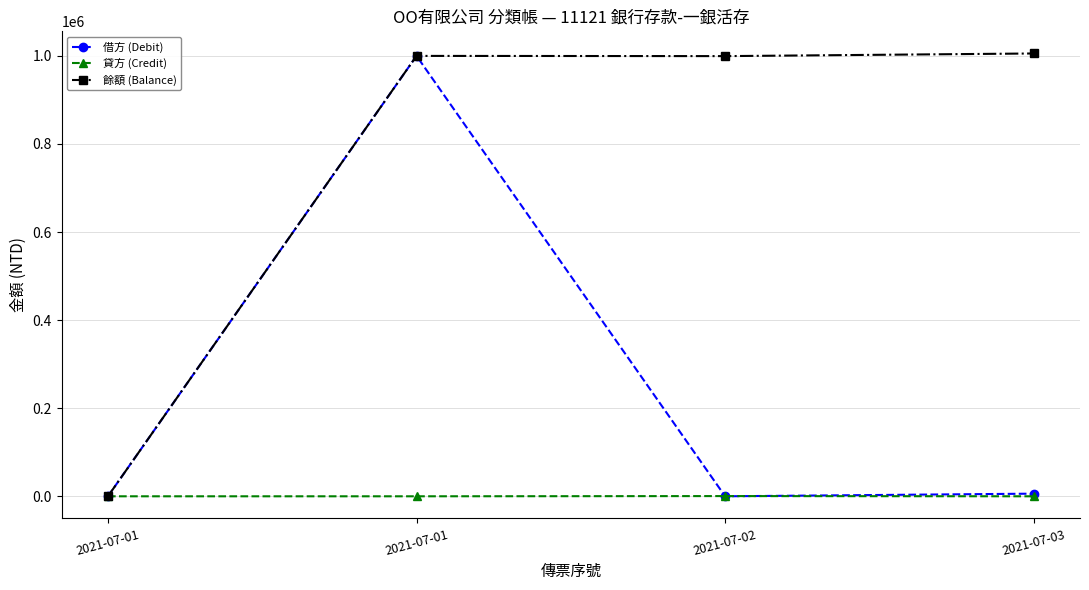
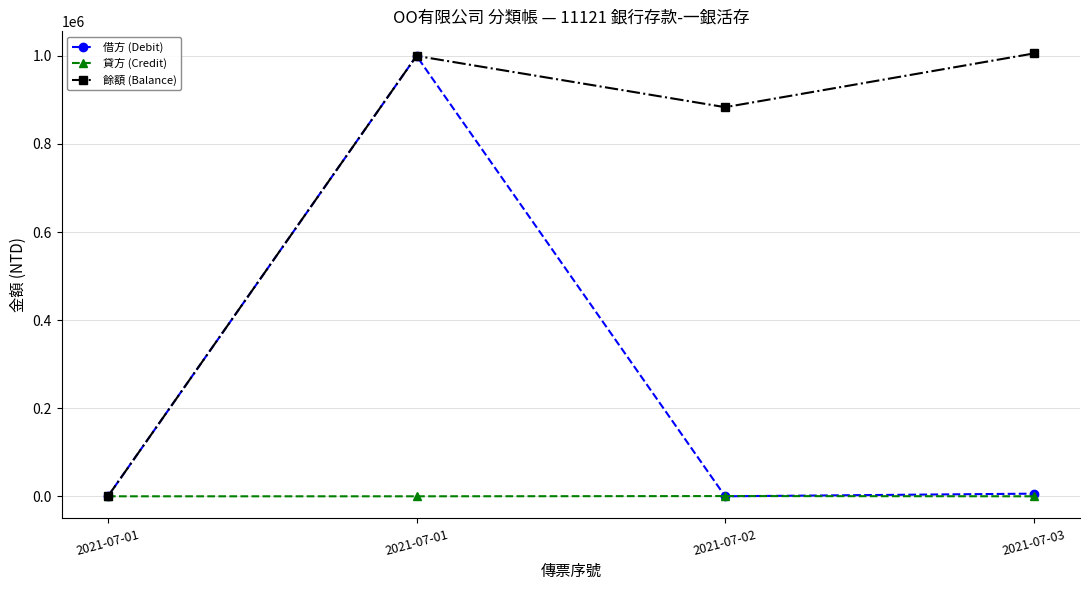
餘額 (Balance), 2021-07-02: 1000000 -> 880000
